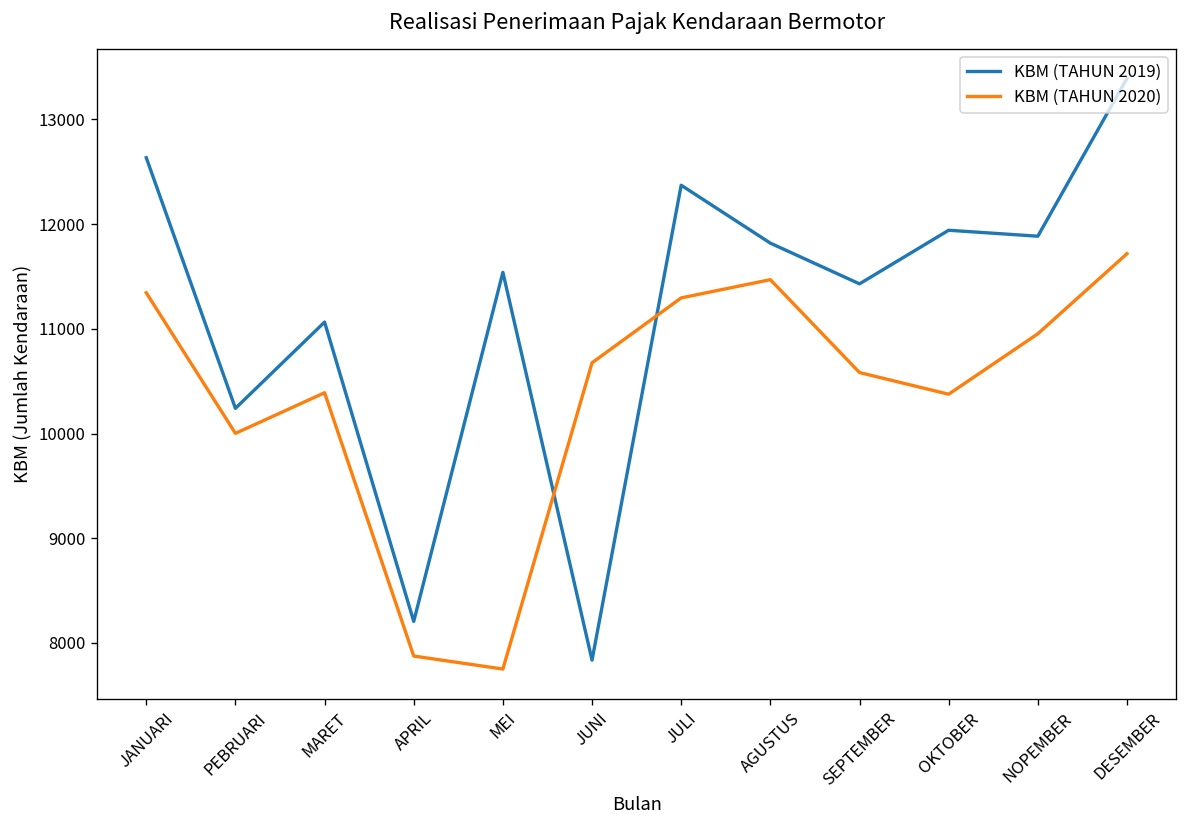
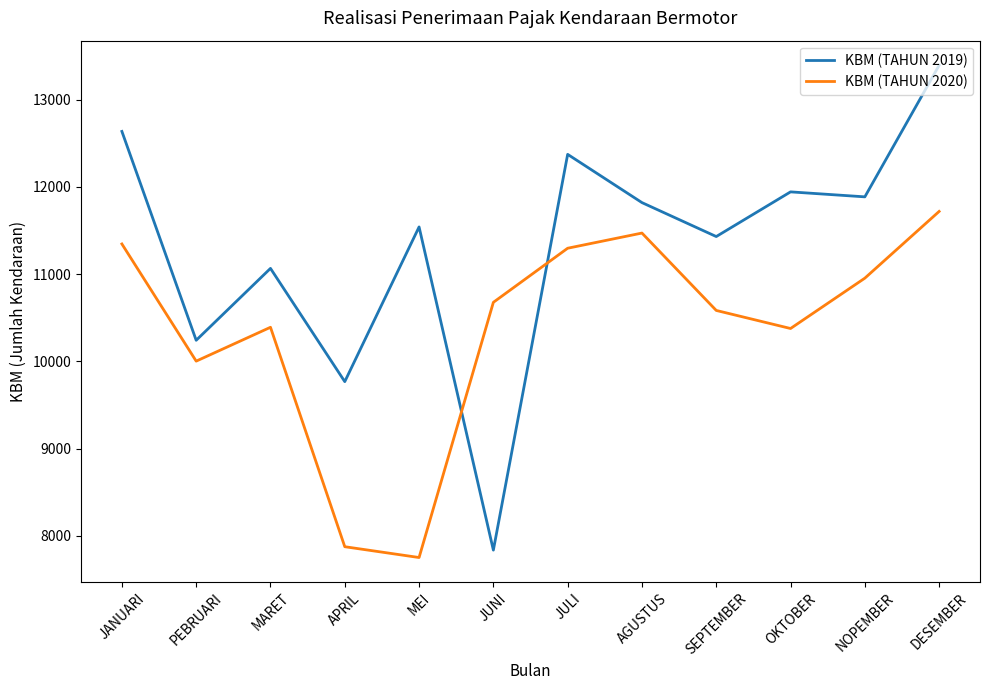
KBM (TAHUN 2019), APRIL: 8200 -> 9800
